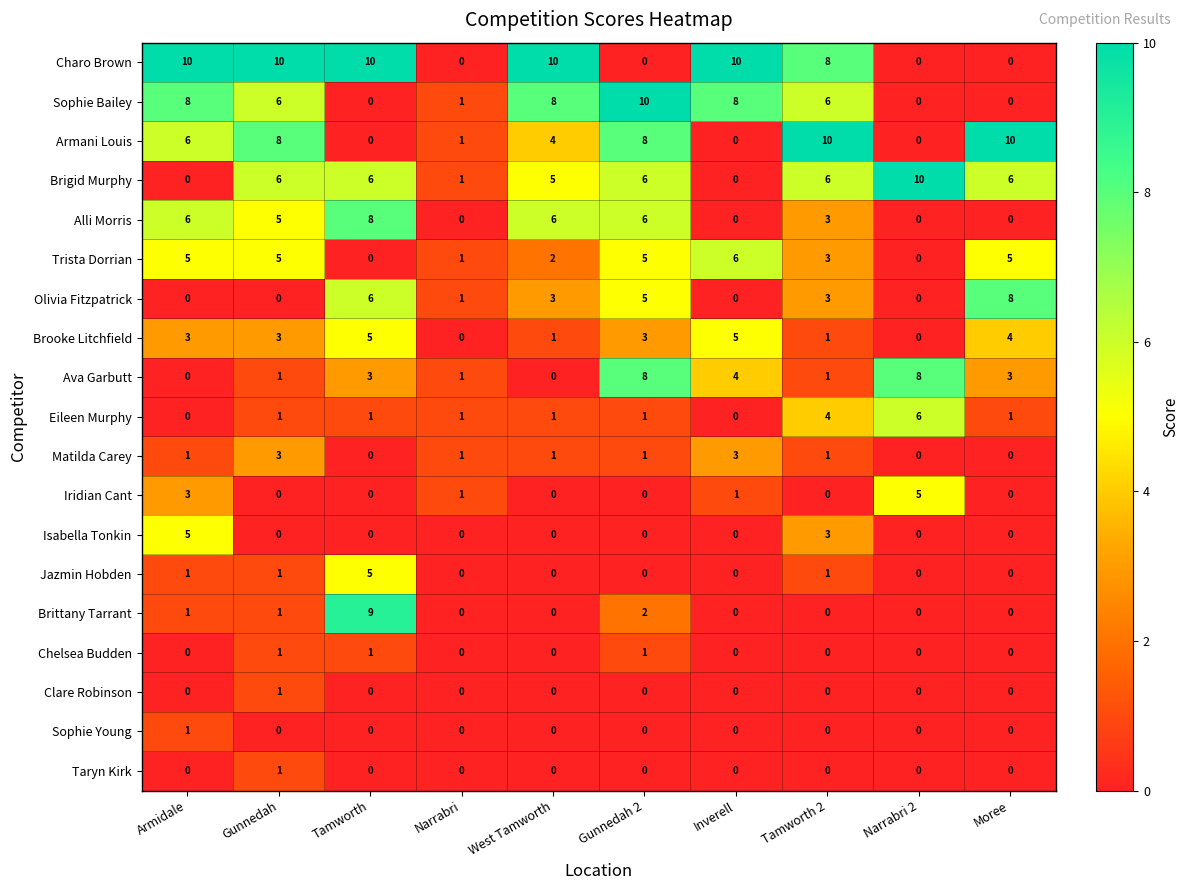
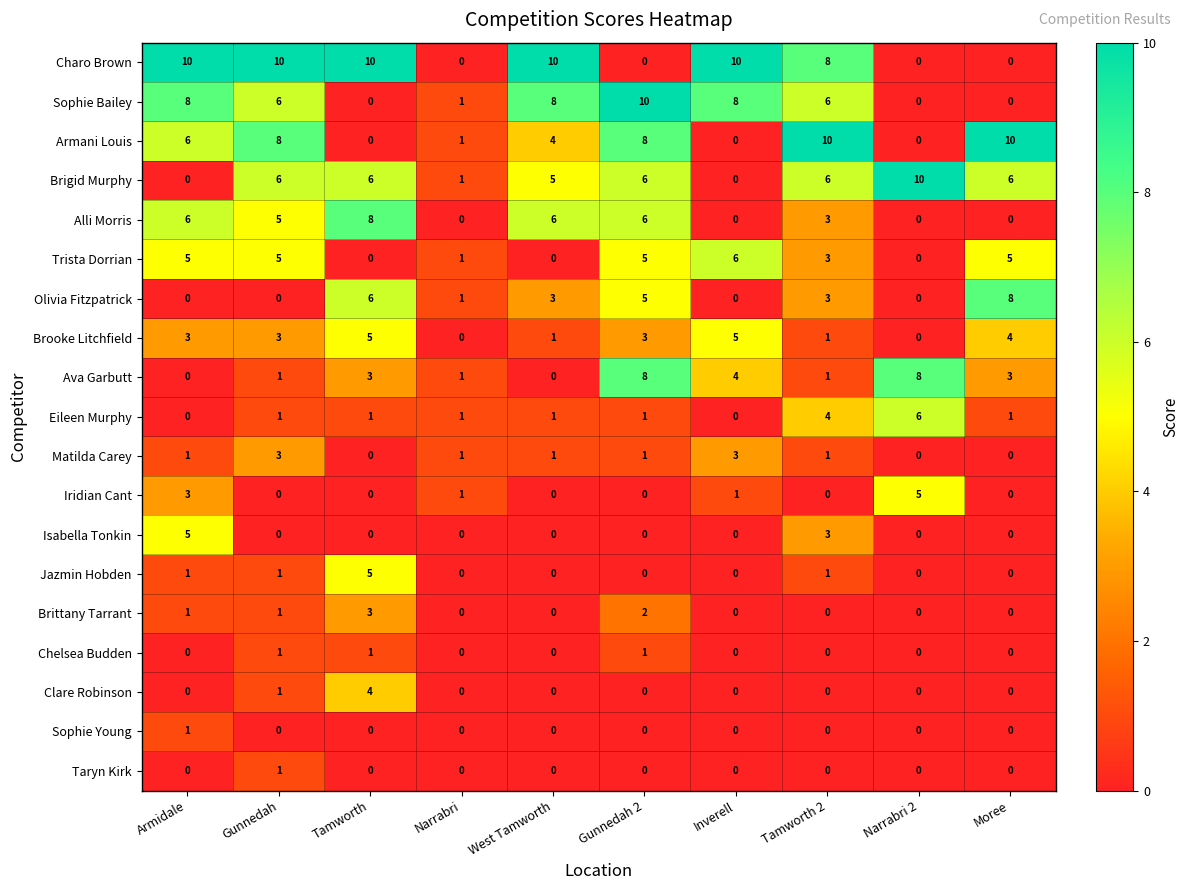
Trista Dorrian, West Tamworth: 2 -> 0
Brittany Tarrant, Tamworth: 9 -> 3
Clare Robinson, Tamworth: 0 -> 4
